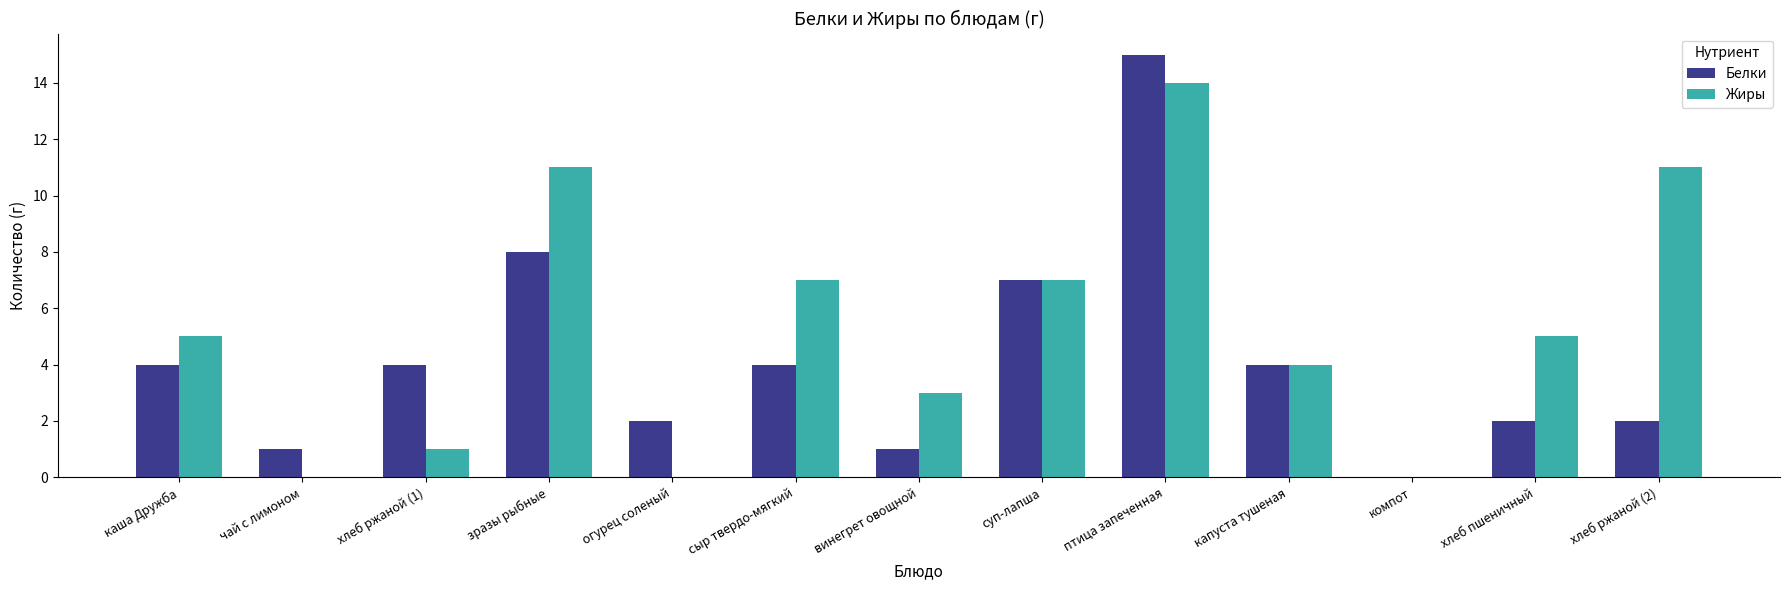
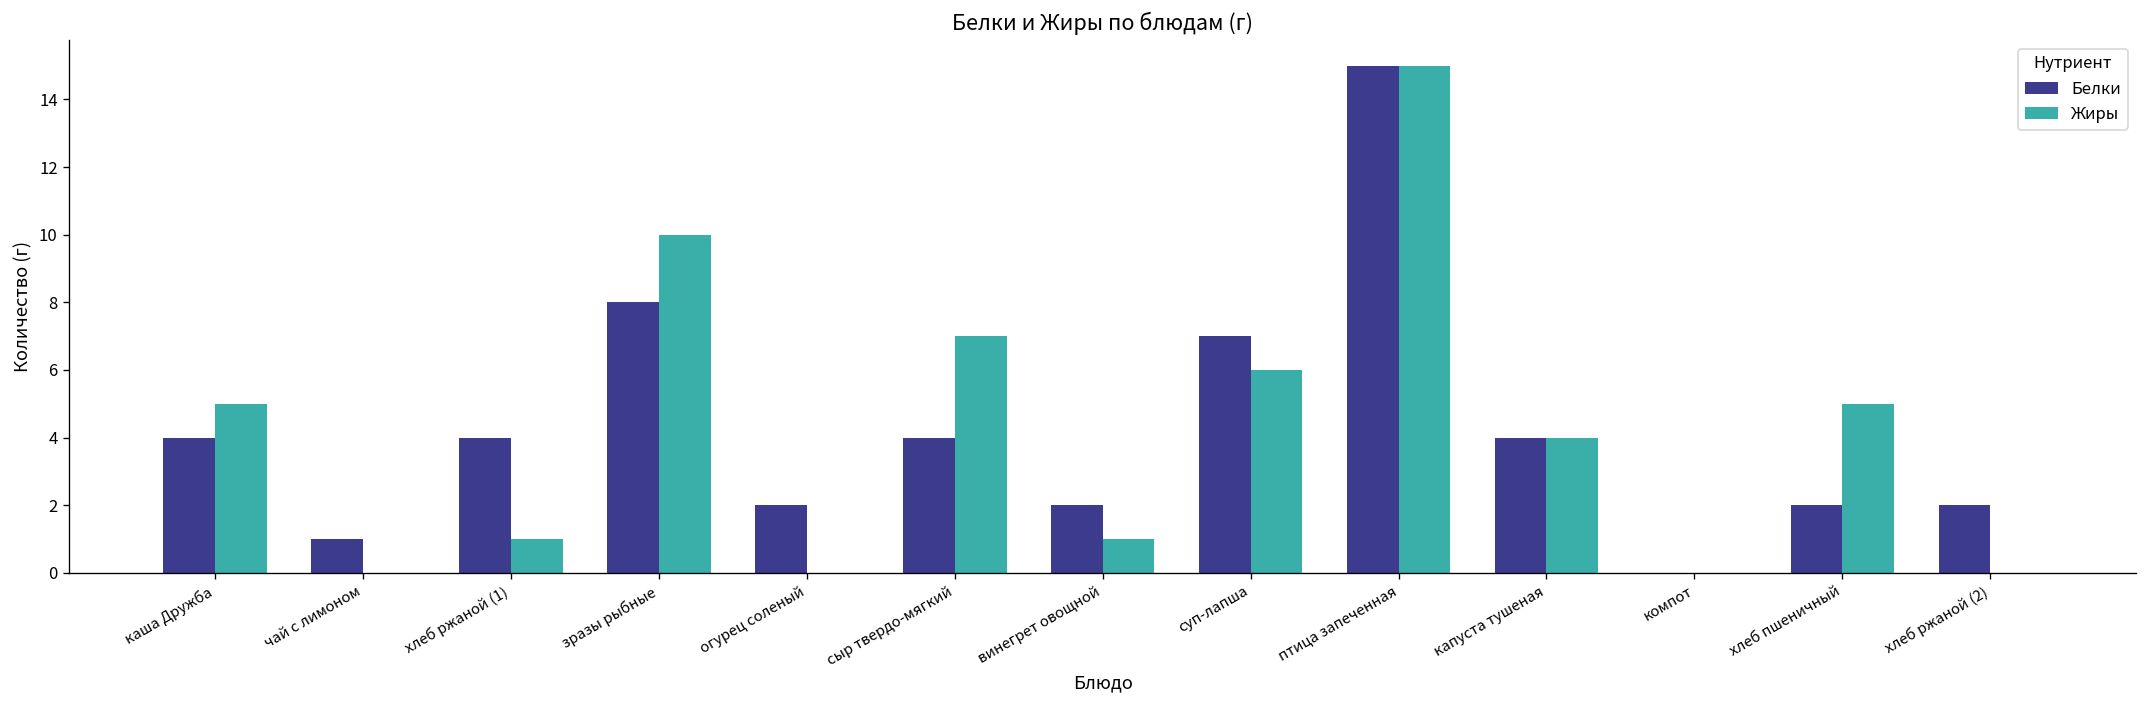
Жиры, зразы рыбные: 11 -> 10
Белки, винегрет овощной: 1 -> 2
Жиры, винегрет овощной: 3 -> 1
Жиры, суп-лапша: 7 -> 6
Жиры, птица запеченная: 14 -> 15
Жиры, хлеб ржаной (2): 11 -> 0
